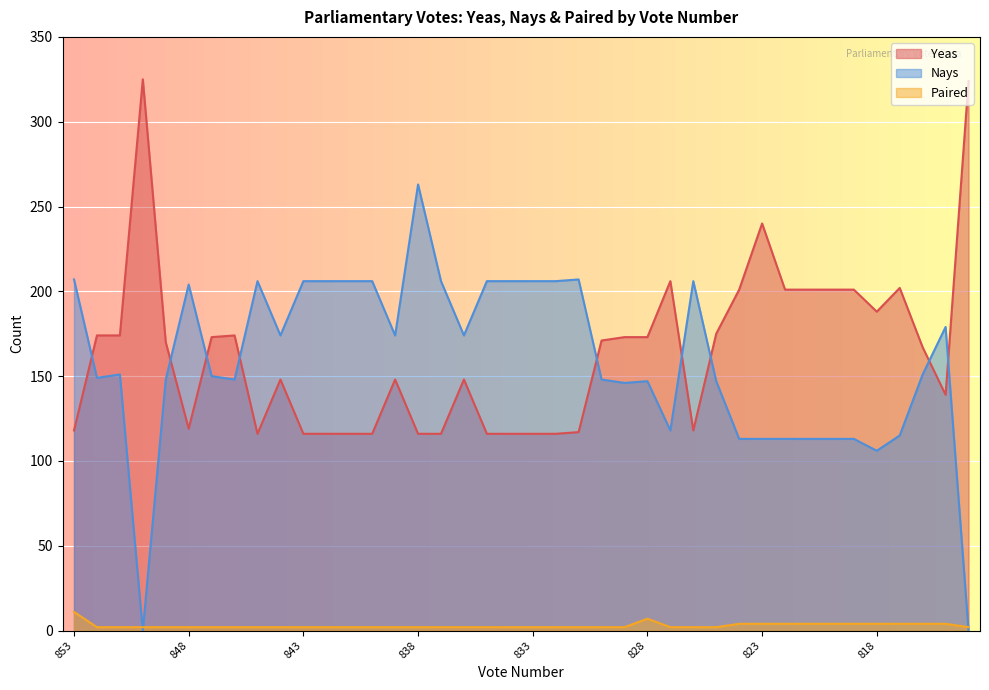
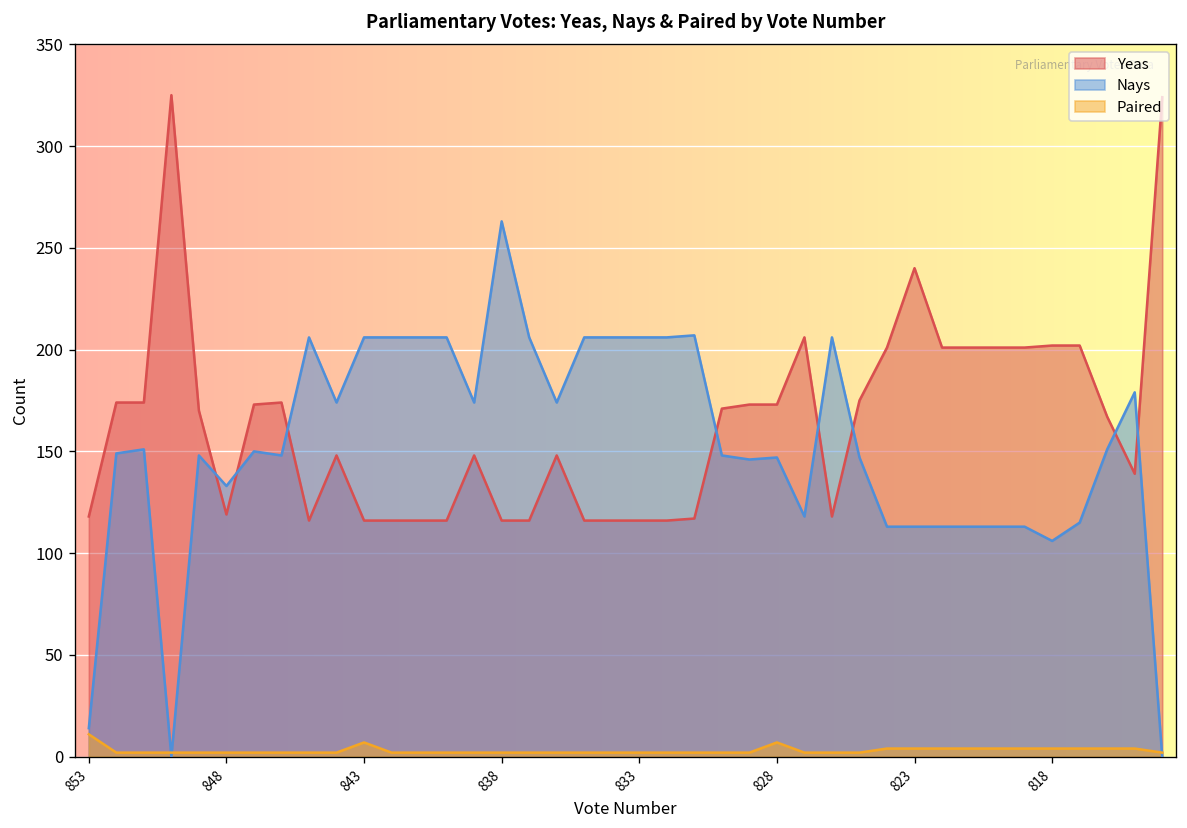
Nays, 853: 207 -> 14
Nays, 848: 204 -> 133
Paired, 843: 2 -> 7
Yeas, 818: 188 -> 202
